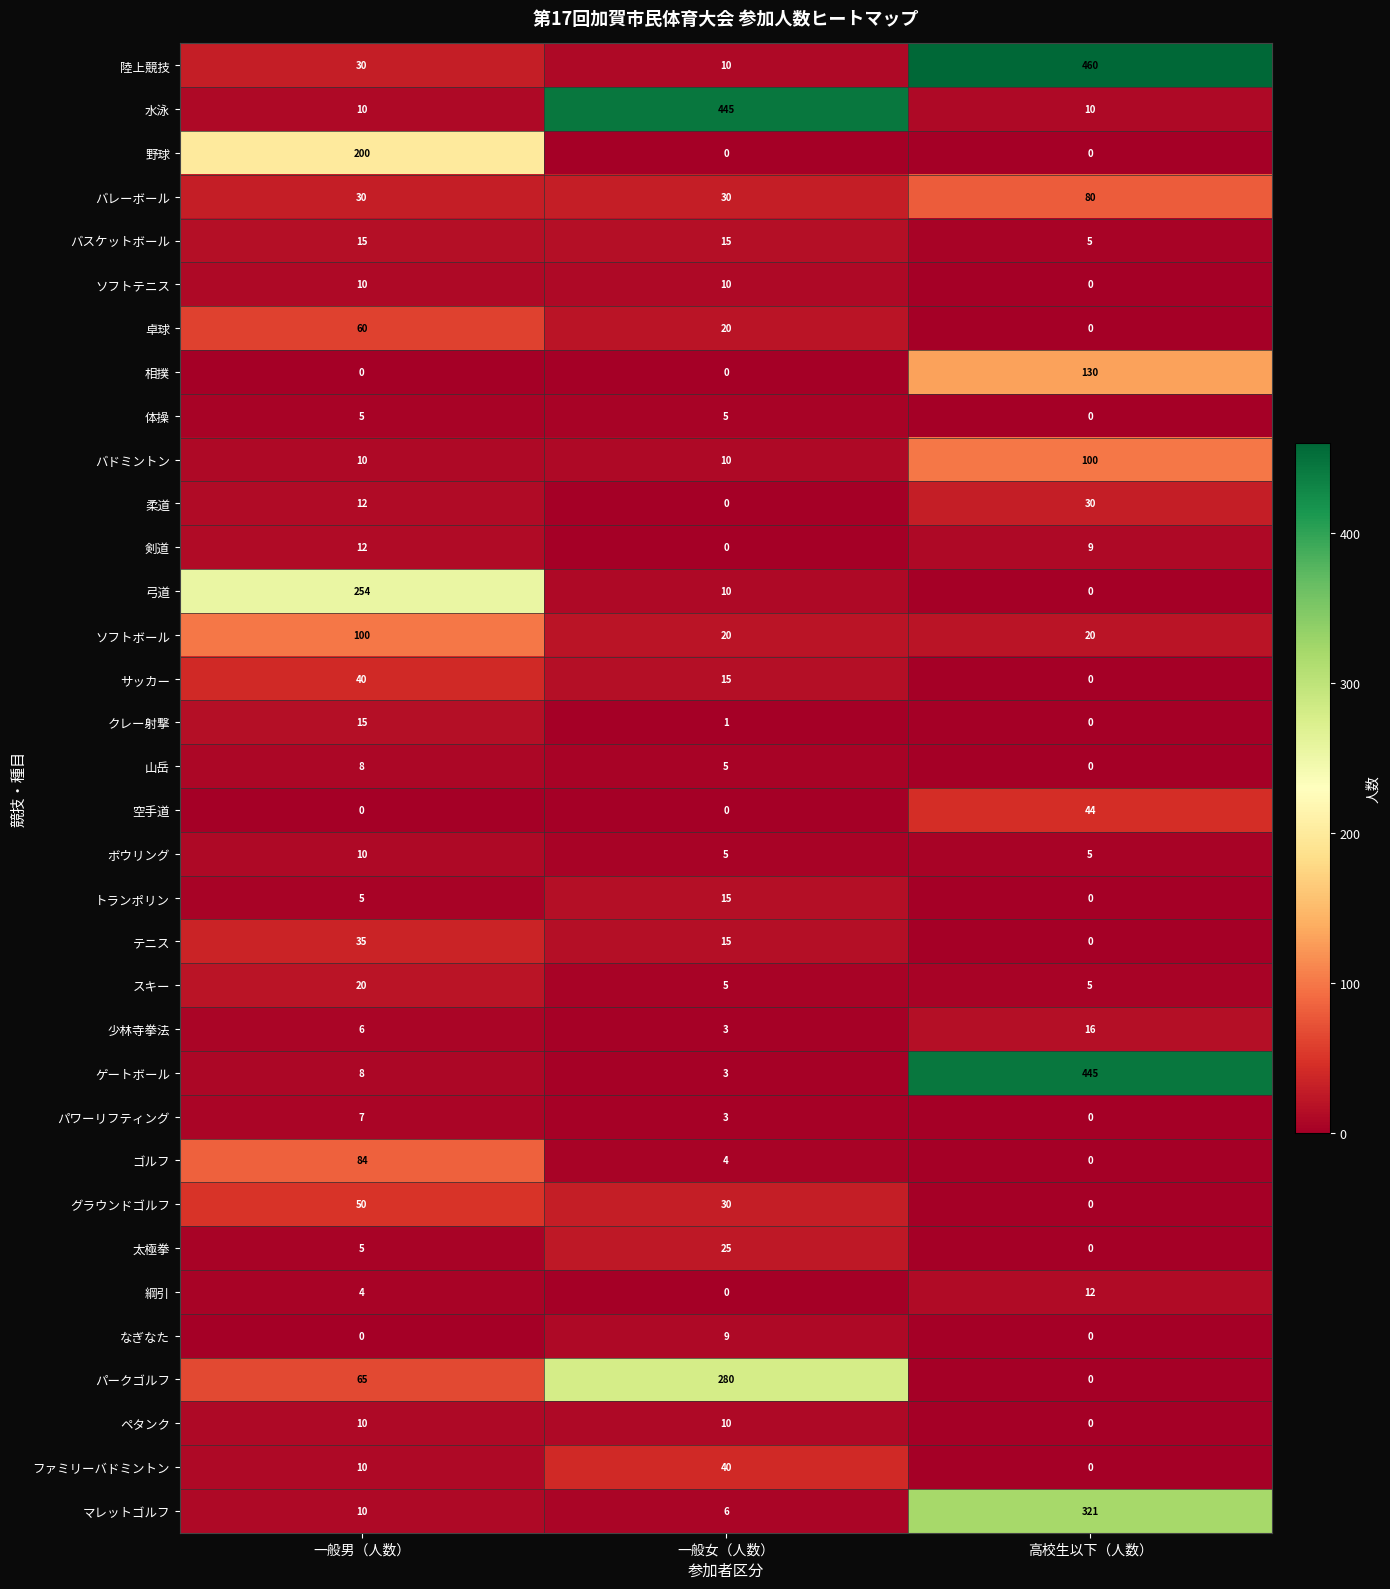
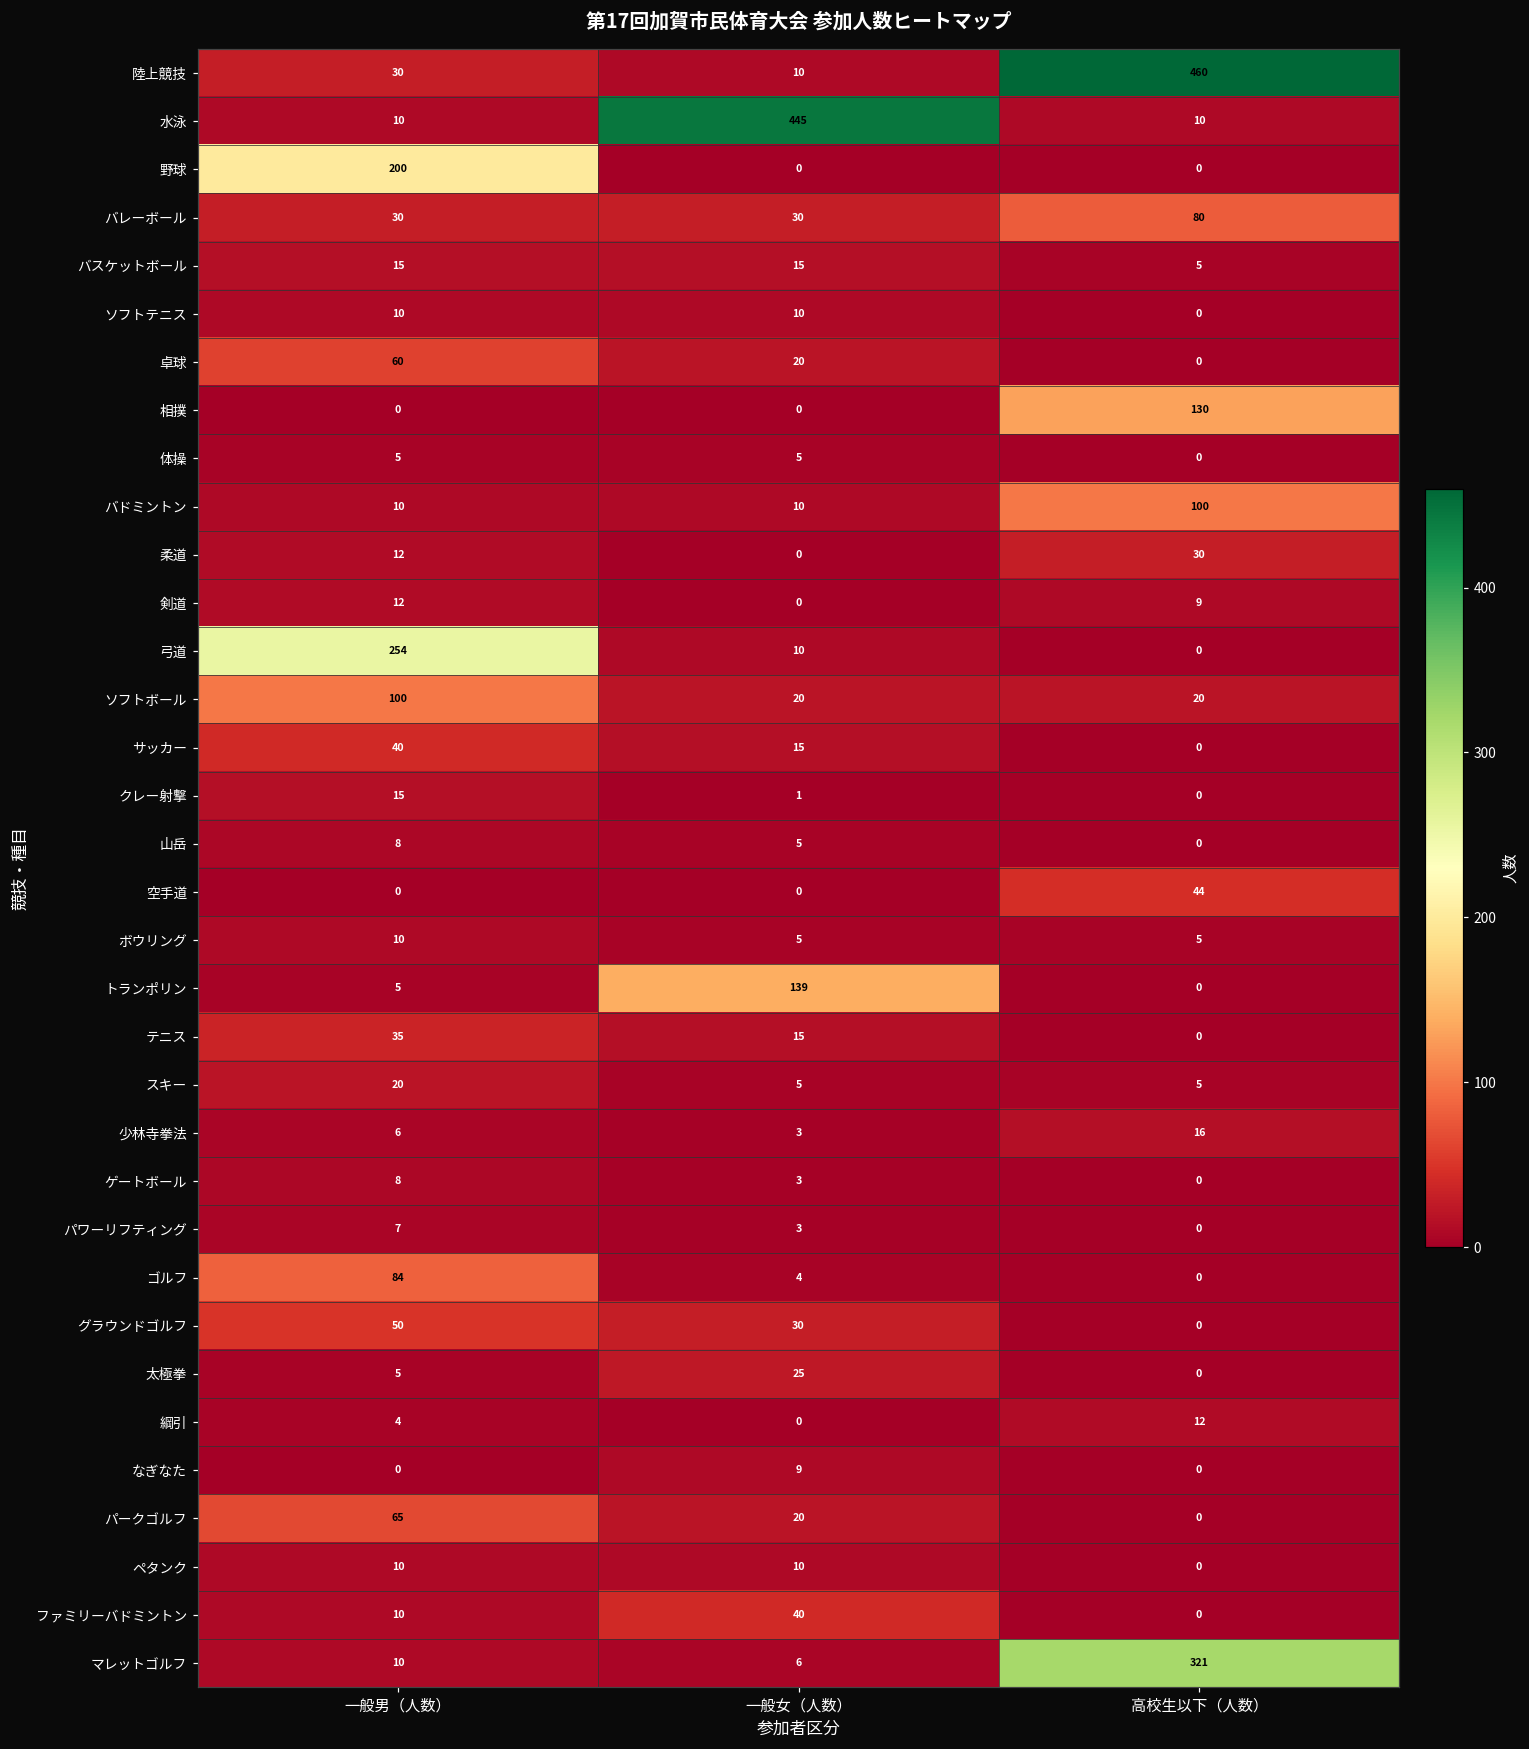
トランポリン, 一般女（人数）: 15 -> 139
ゲートボール, 高校生以下（人数）: 445 -> 0
パークゴルフ, 一般女（人数）: 280 -> 20
